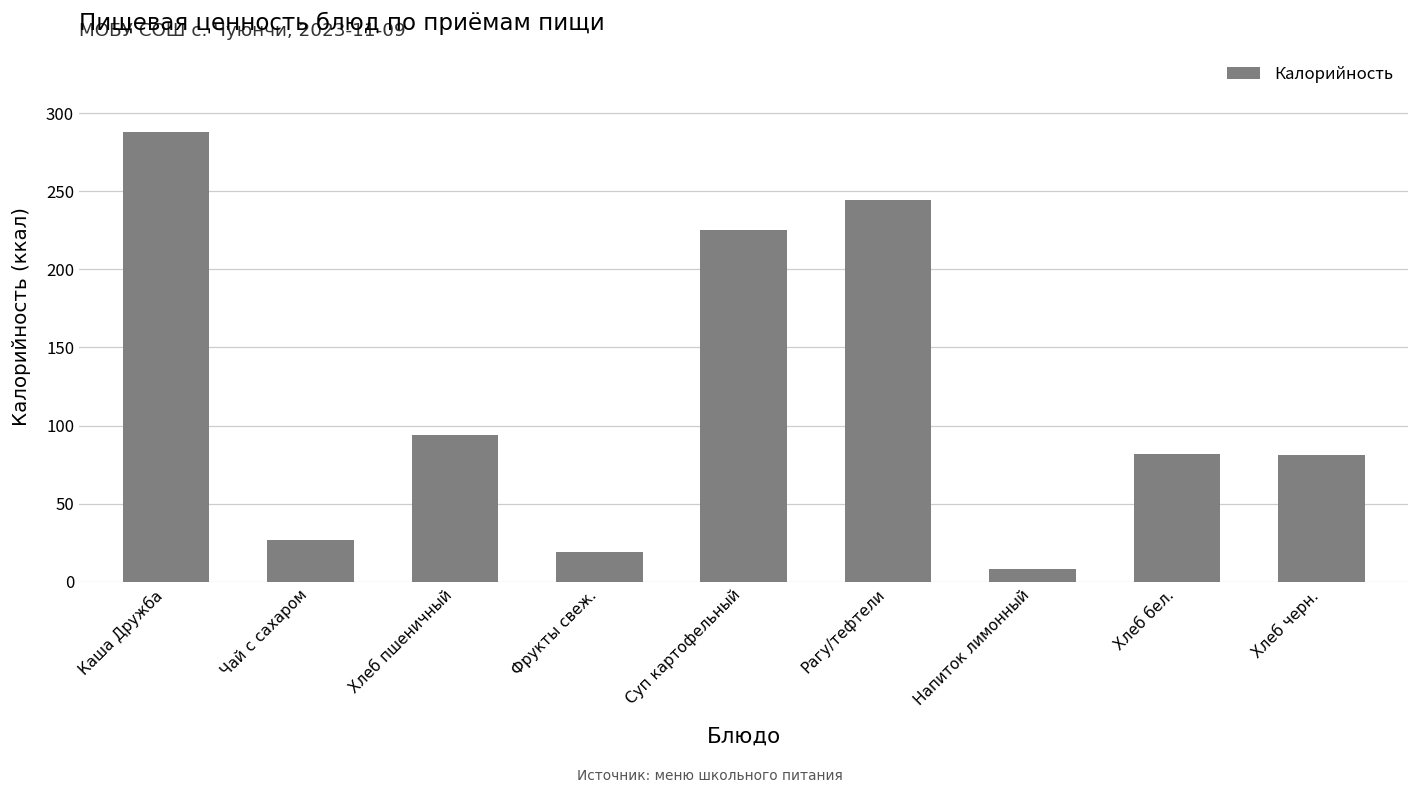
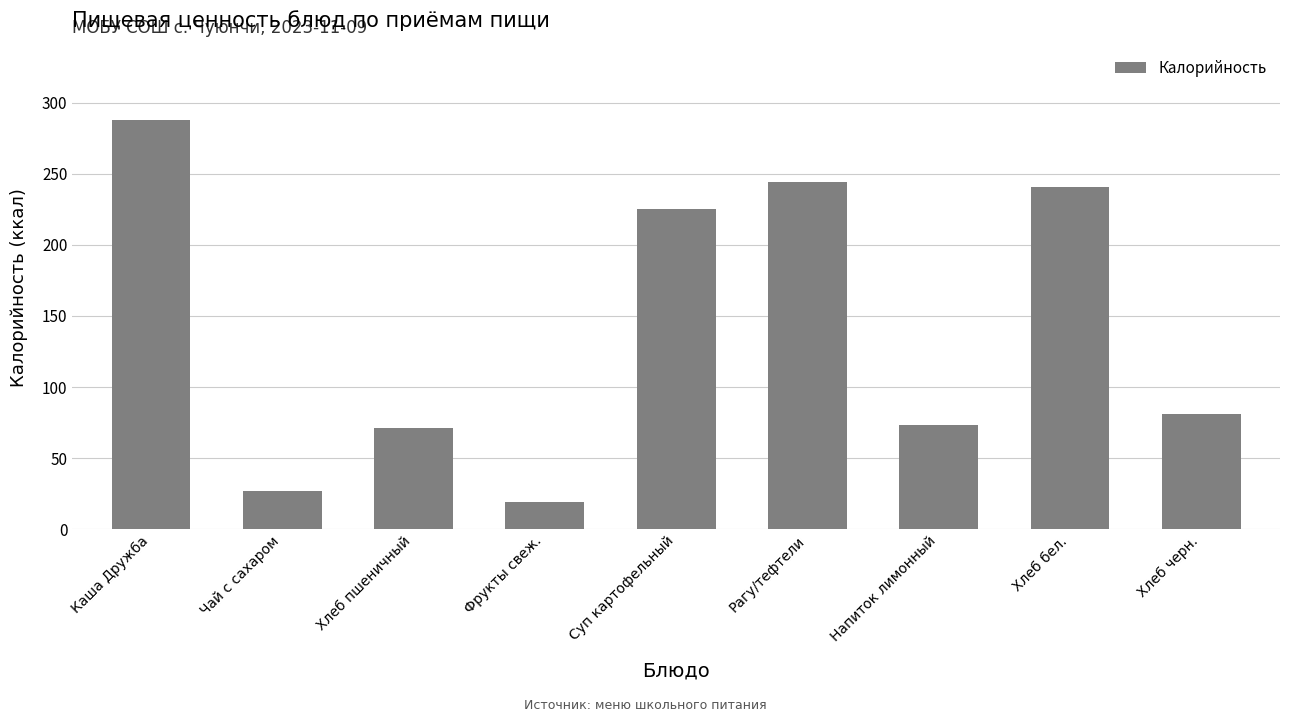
Хлеб пшеничный: 94 -> 71
Напиток лимонный: 8 -> 73
Хлеб бел.: 82 -> 241
